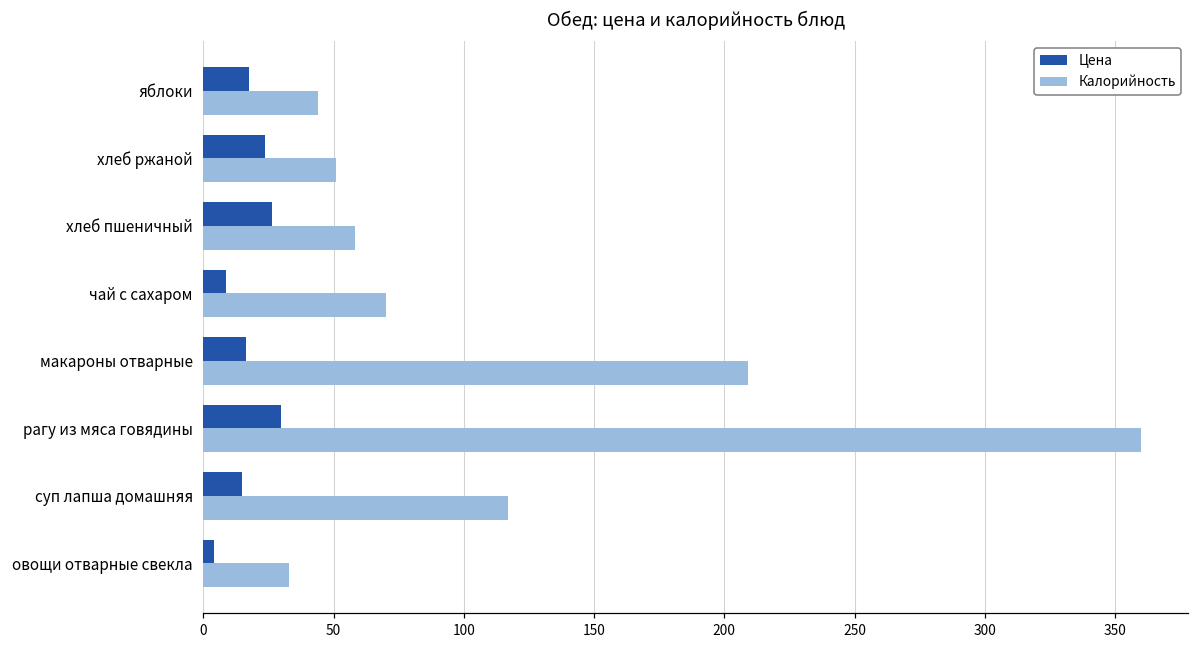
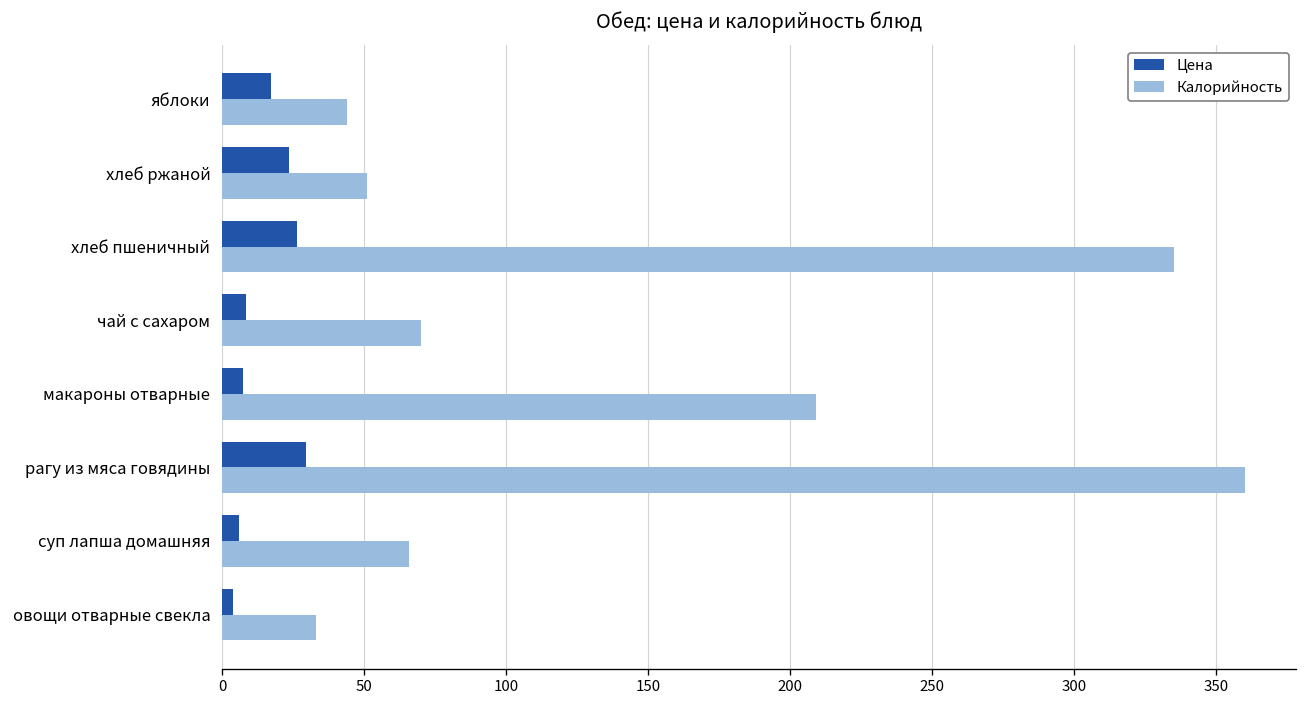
Калорийность, хлеб пшеничный: 58 -> 335
Цена, макароны отварные: 16 -> 7
Цена, суп лапша домашняя: 15 -> 6
Калорийность, суп лапша домашняя: 117 -> 66
